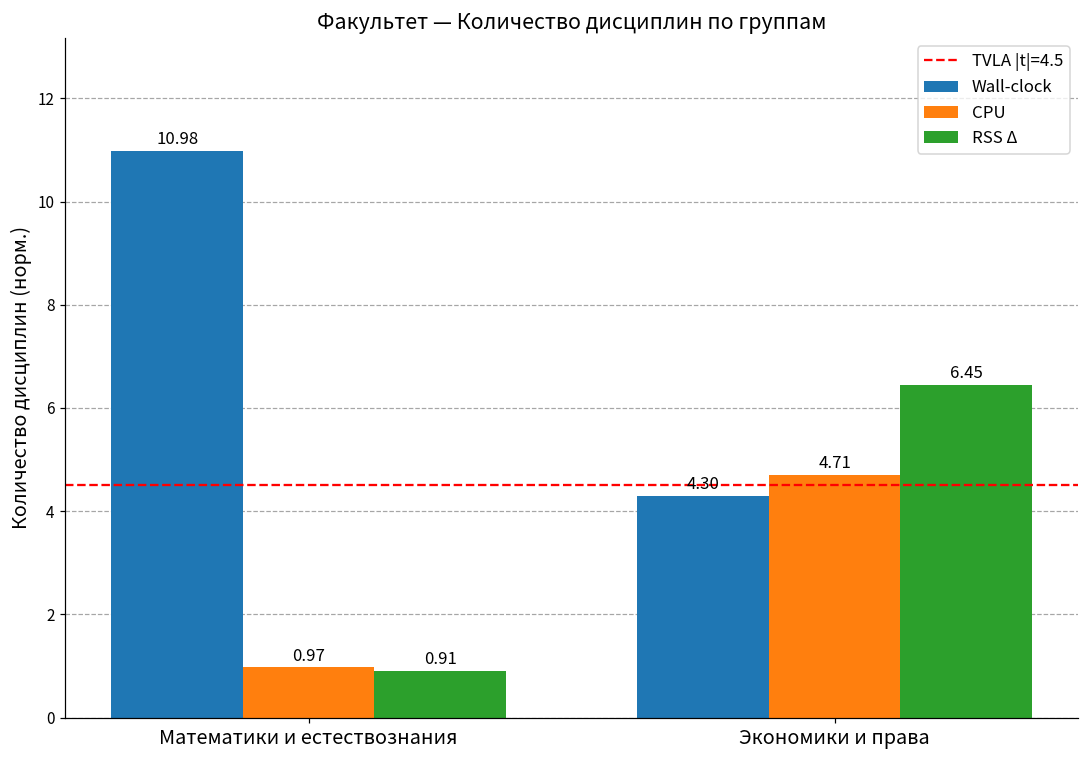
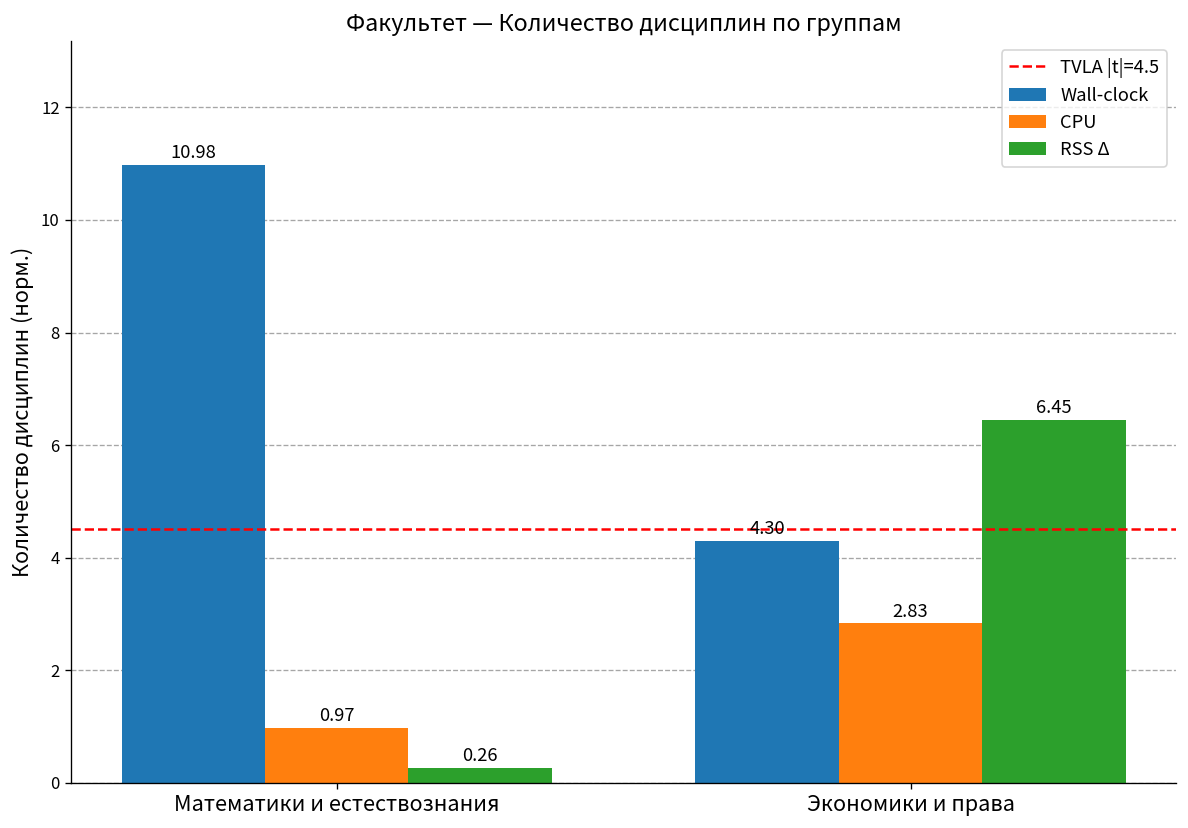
RSS Δ, Математики и естествознания: 0.91 -> 0.26
CPU, Экономики и права: 4.71 -> 2.83
